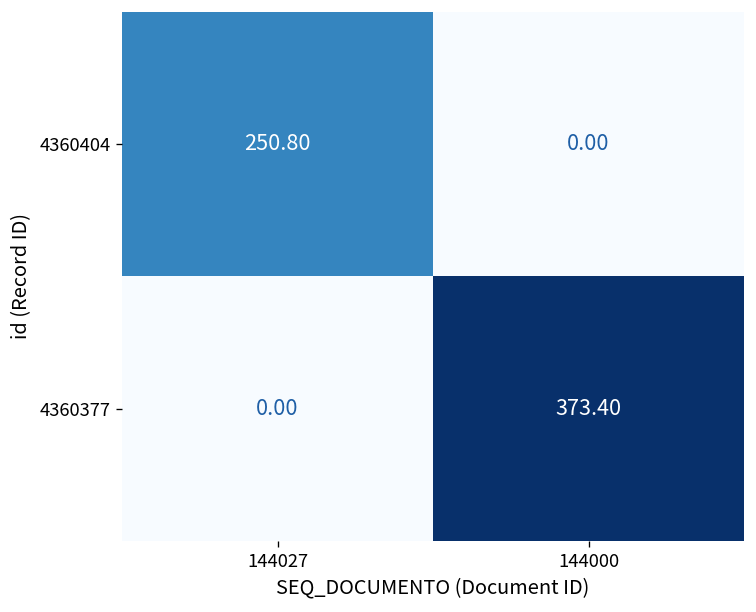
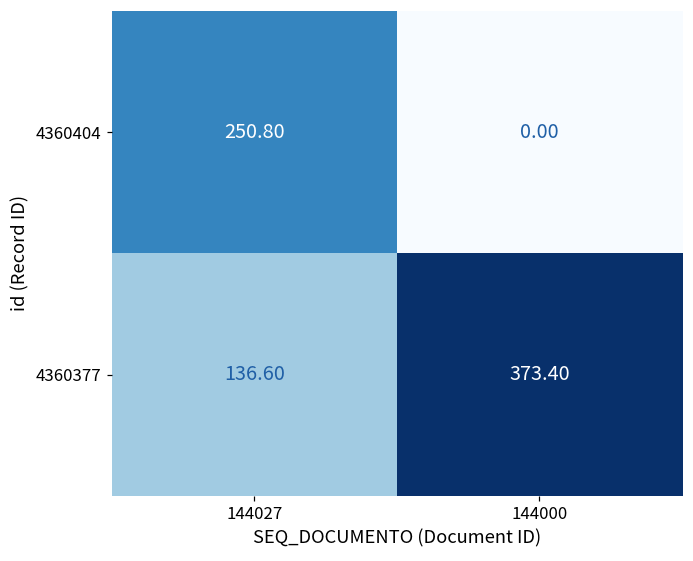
4360377, 144027: 0.00 -> 136.60
